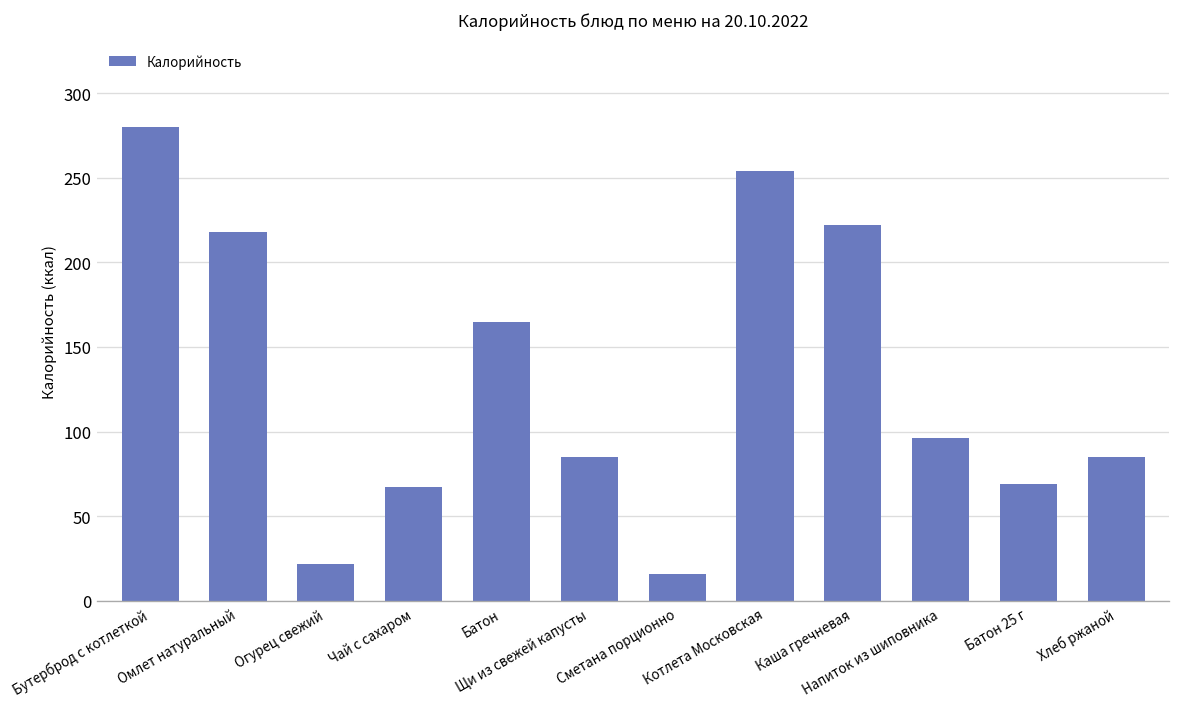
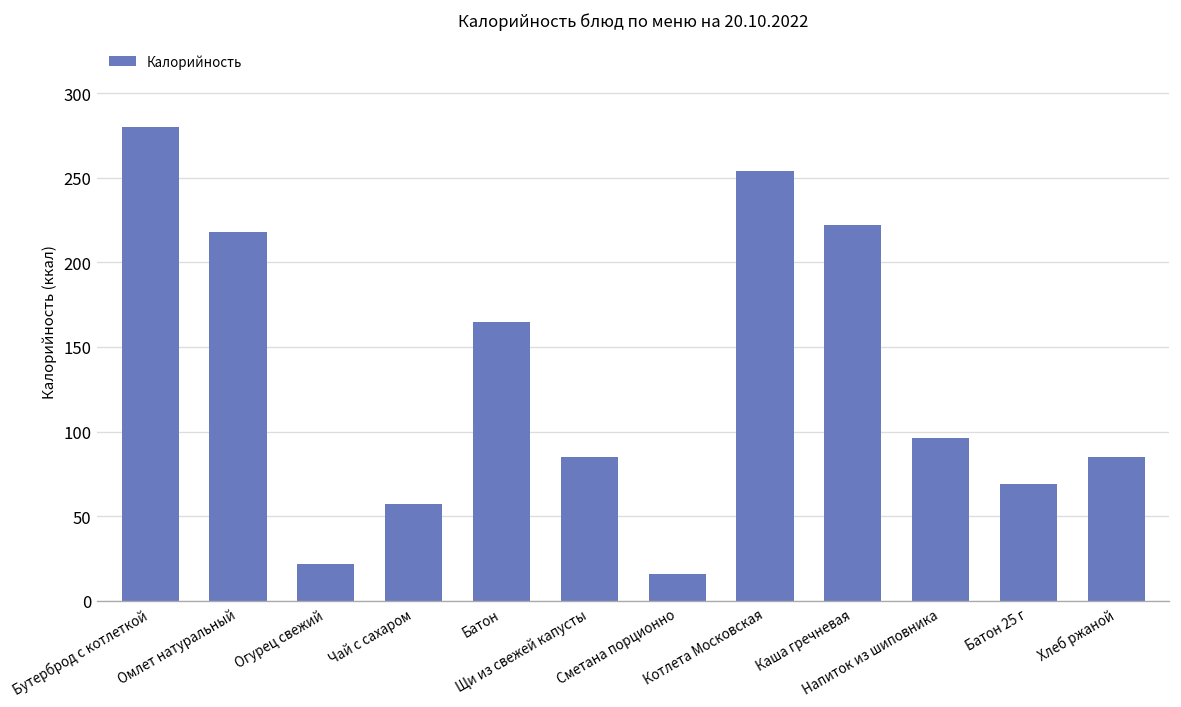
Чай с сахаром: 67 -> 57
